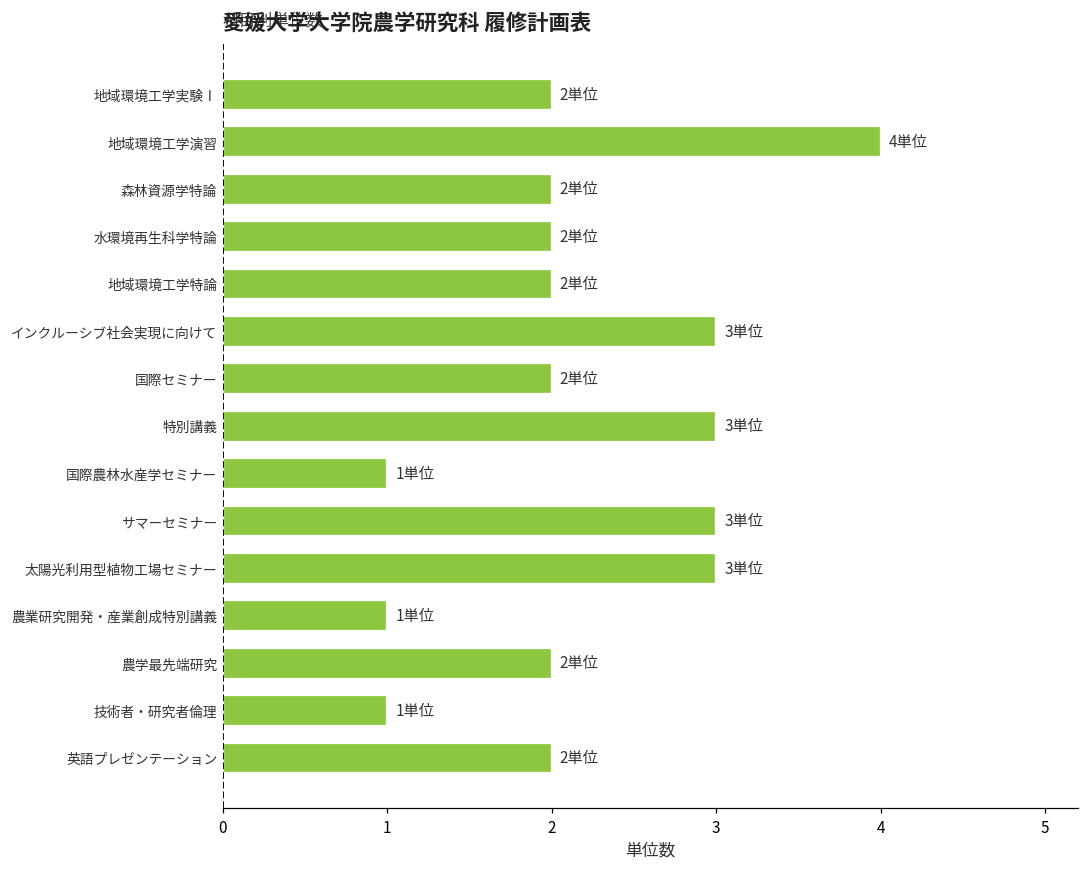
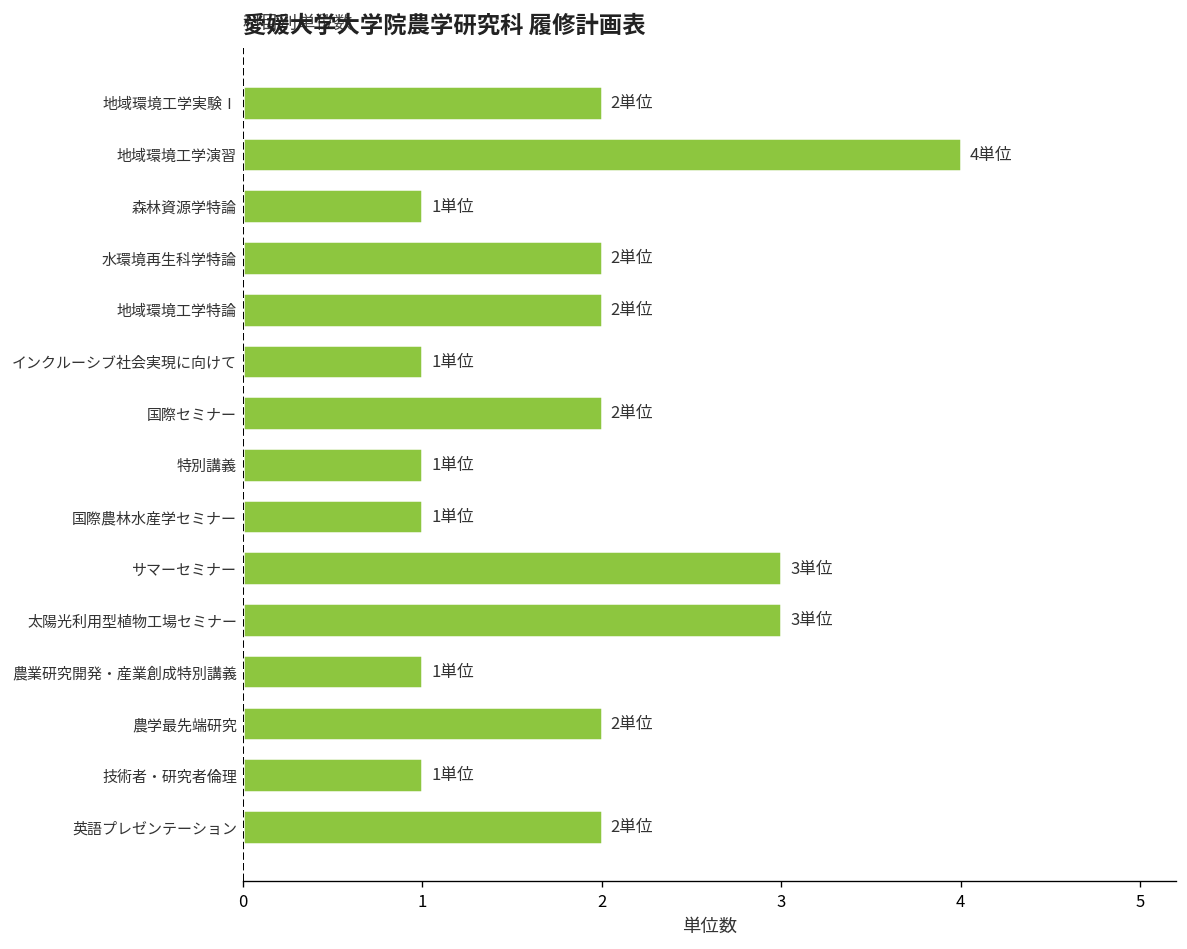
森林資源学特論: 2 -> 1
インクルーシブ社会実現に向けて: 3 -> 1
特別講義: 3 -> 1
